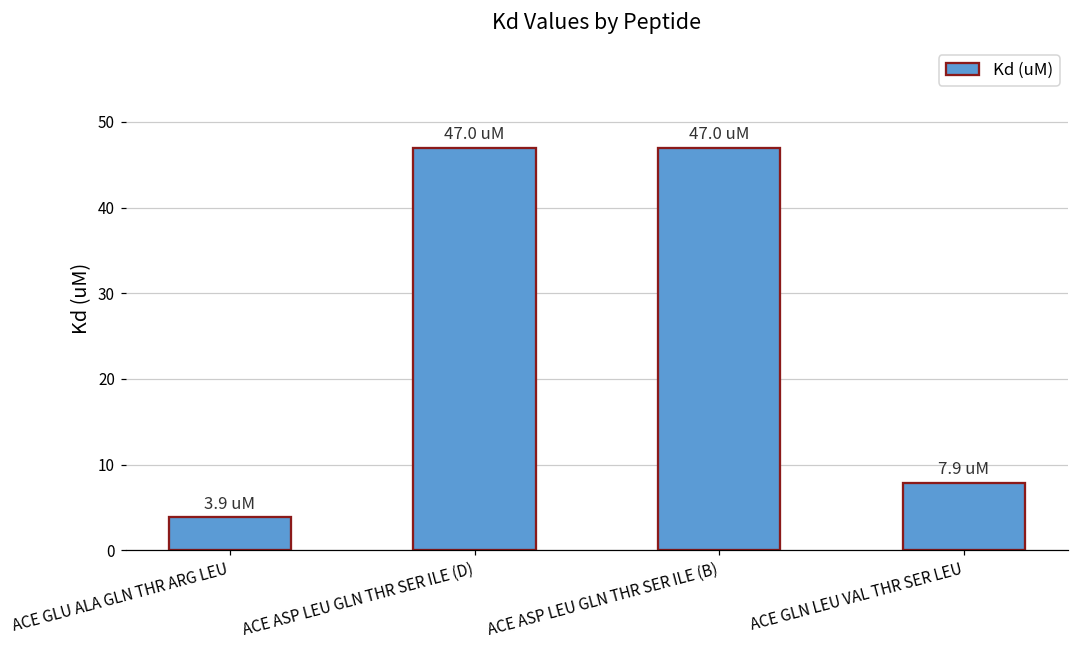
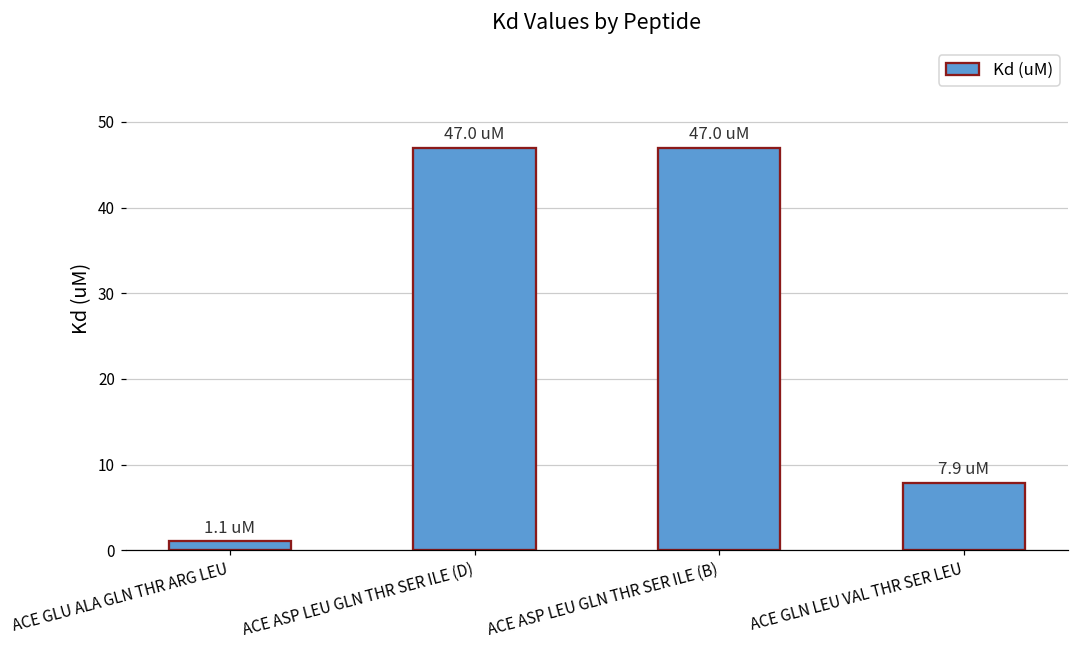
ACE GLU ALA GLN THR ARG LEU: 3.9 -> 1.1
